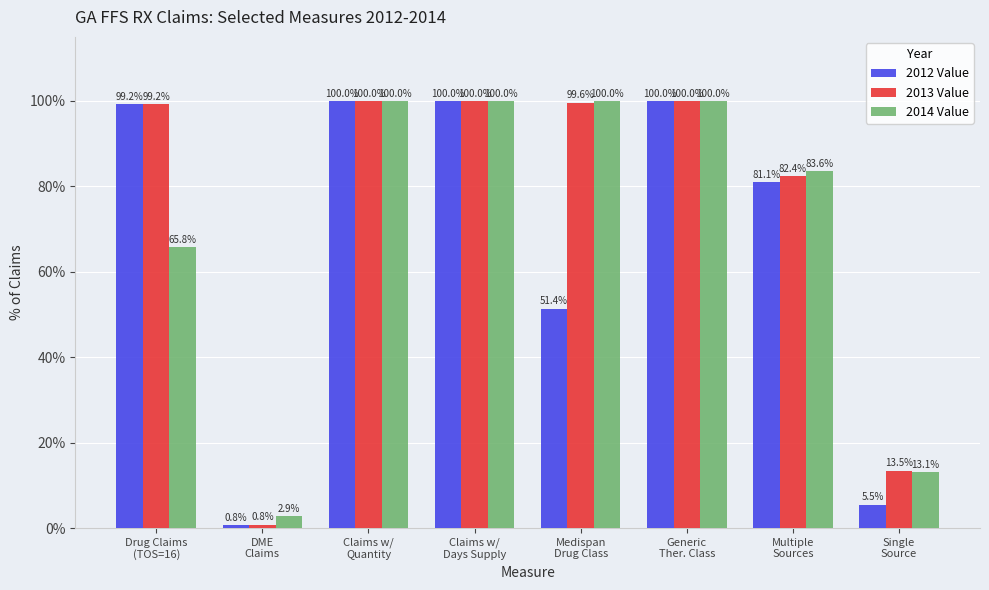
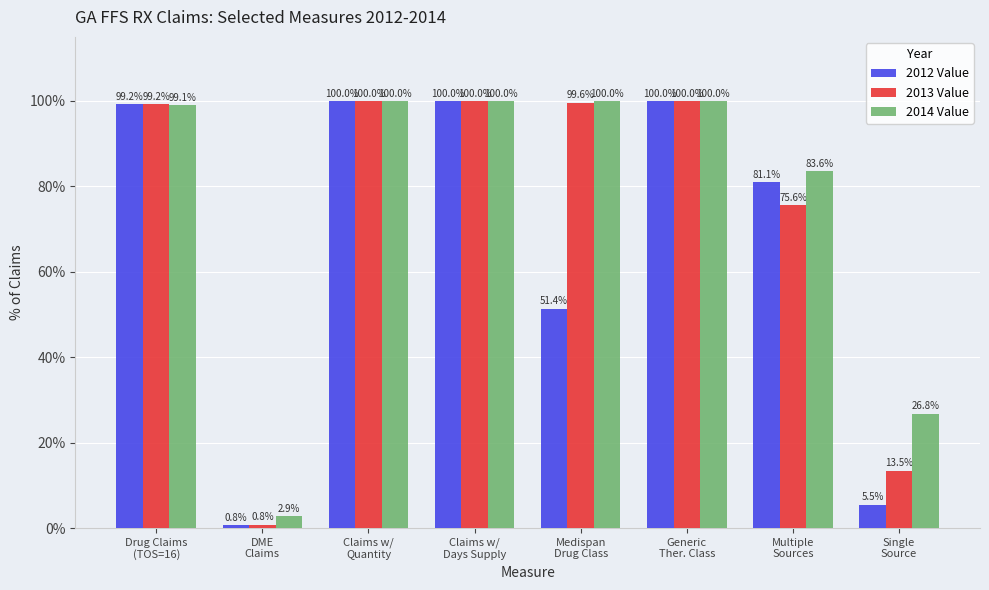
2014 Value, Drug Claims (TOS=16): 65.8% -> 99.1%
2013 Value, Multiple Sources: 82.4% -> 75.6%
2014 Value, Single Source: 13.1% -> 26.8%
